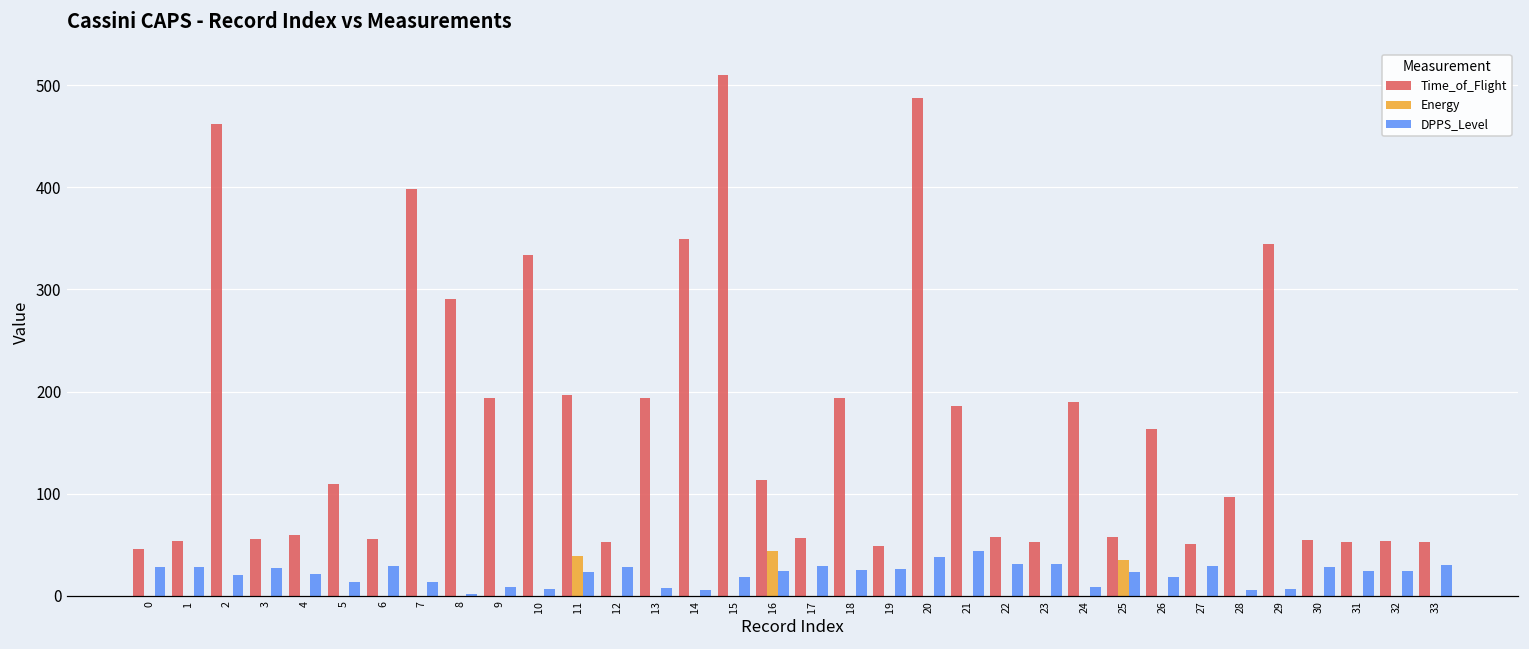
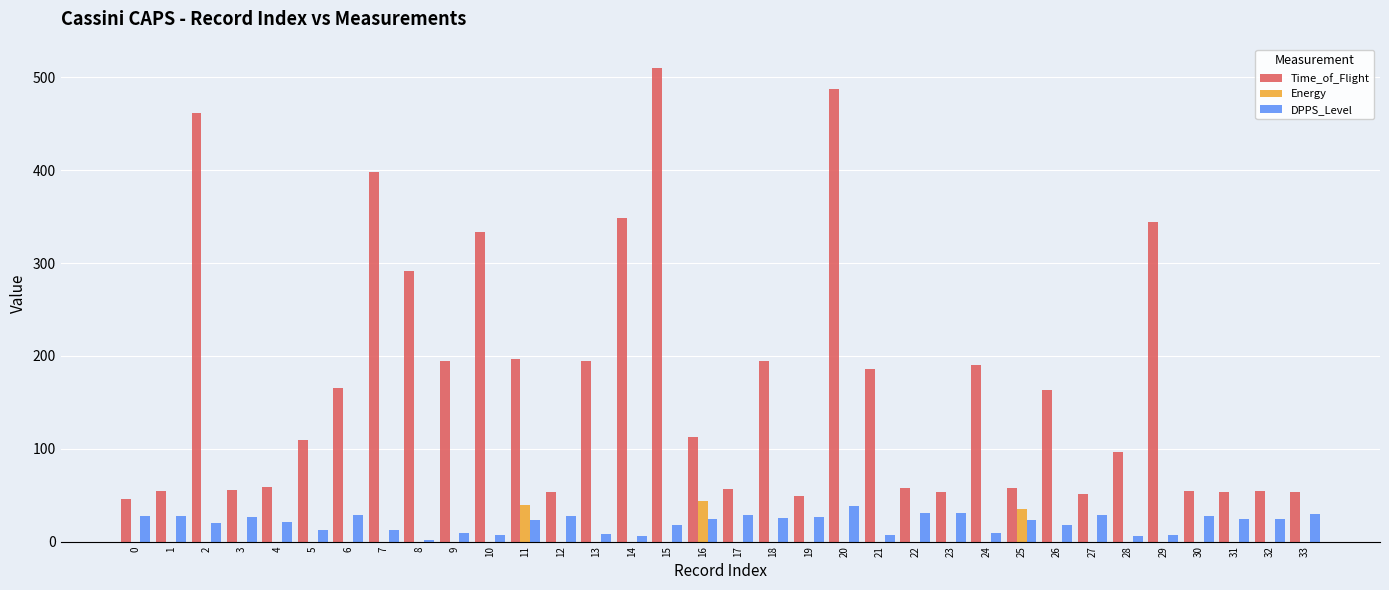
Time_of_Flight, 6: 60 -> 170
DPPS_Level, 21: 40 -> 10
